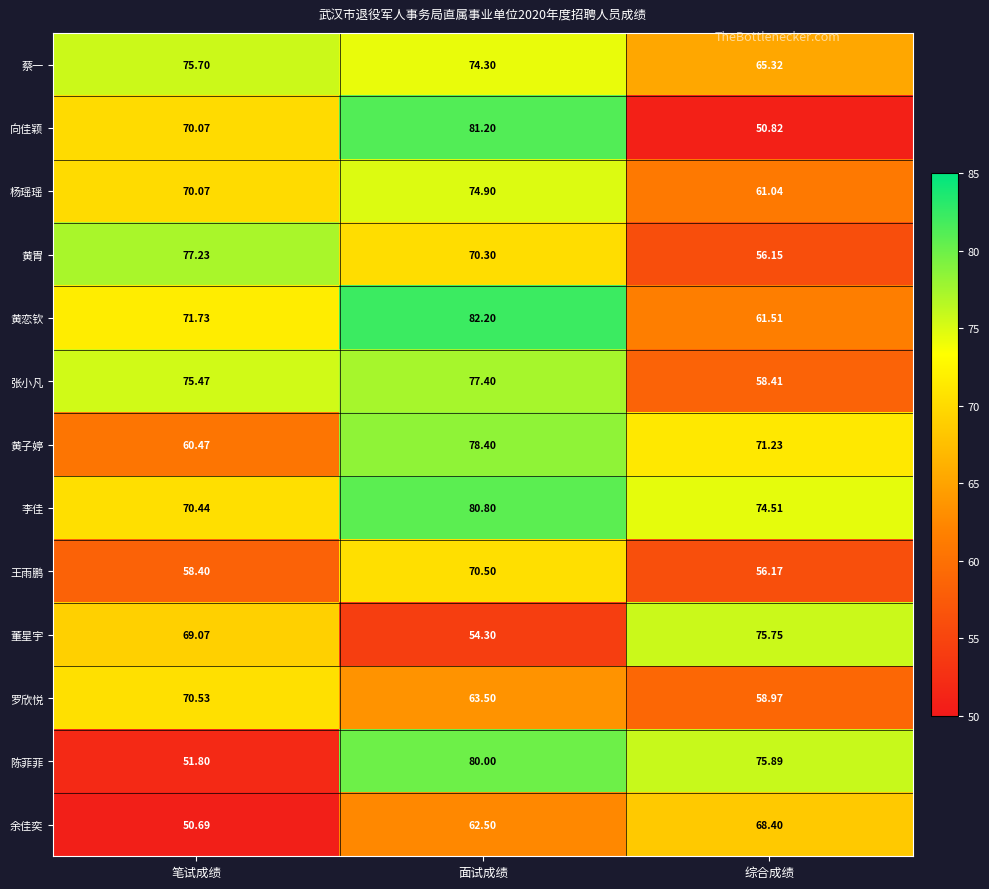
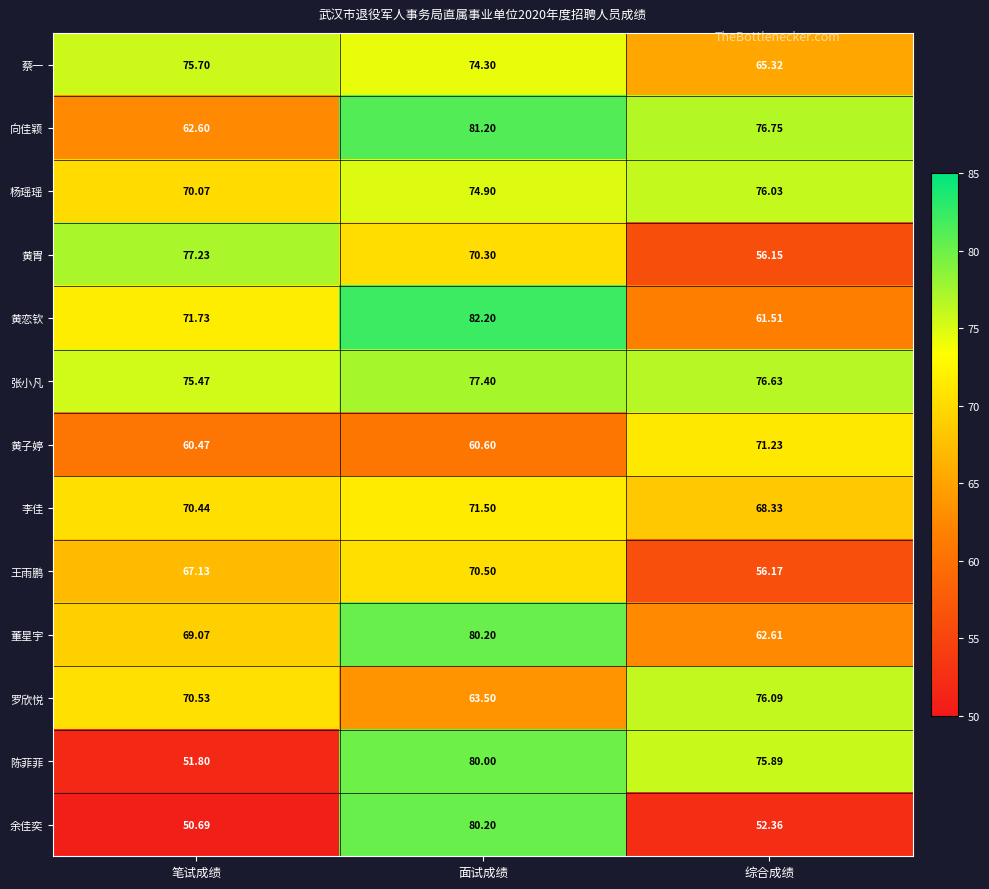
向佳颖, 笔试成绩: 70.07 -> 62.60
向佳颖, 综合成绩: 50.82 -> 76.75
杨瑶瑶, 综合成绩: 61.04 -> 76.03
张小凡, 综合成绩: 58.41 -> 76.63
黄子婷, 面试成绩: 78.40 -> 60.60
李佳, 面试成绩: 80.80 -> 71.50
李佳, 综合成绩: 74.51 -> 68.33
王雨鹏, 笔试成绩: 58.40 -> 67.13
董星宇, 面试成绩: 54.30 -> 80.20
董星宇, 综合成绩: 75.75 -> 62.61
罗欣悦, 综合成绩: 58.97 -> 76.09
余佳奕, 面试成绩: 62.50 -> 80.20
余佳奕, 综合成绩: 68.40 -> 52.36
